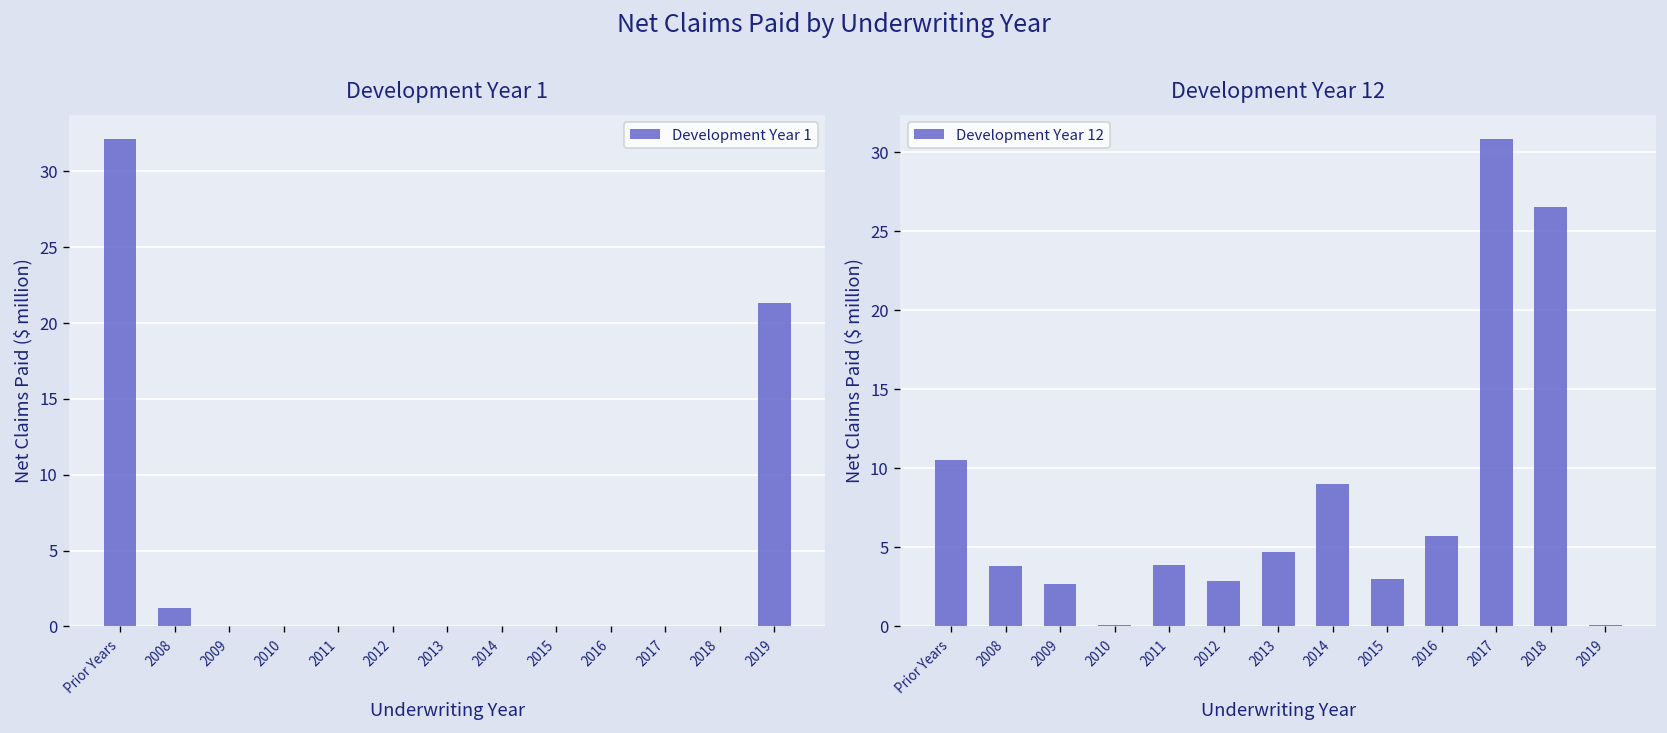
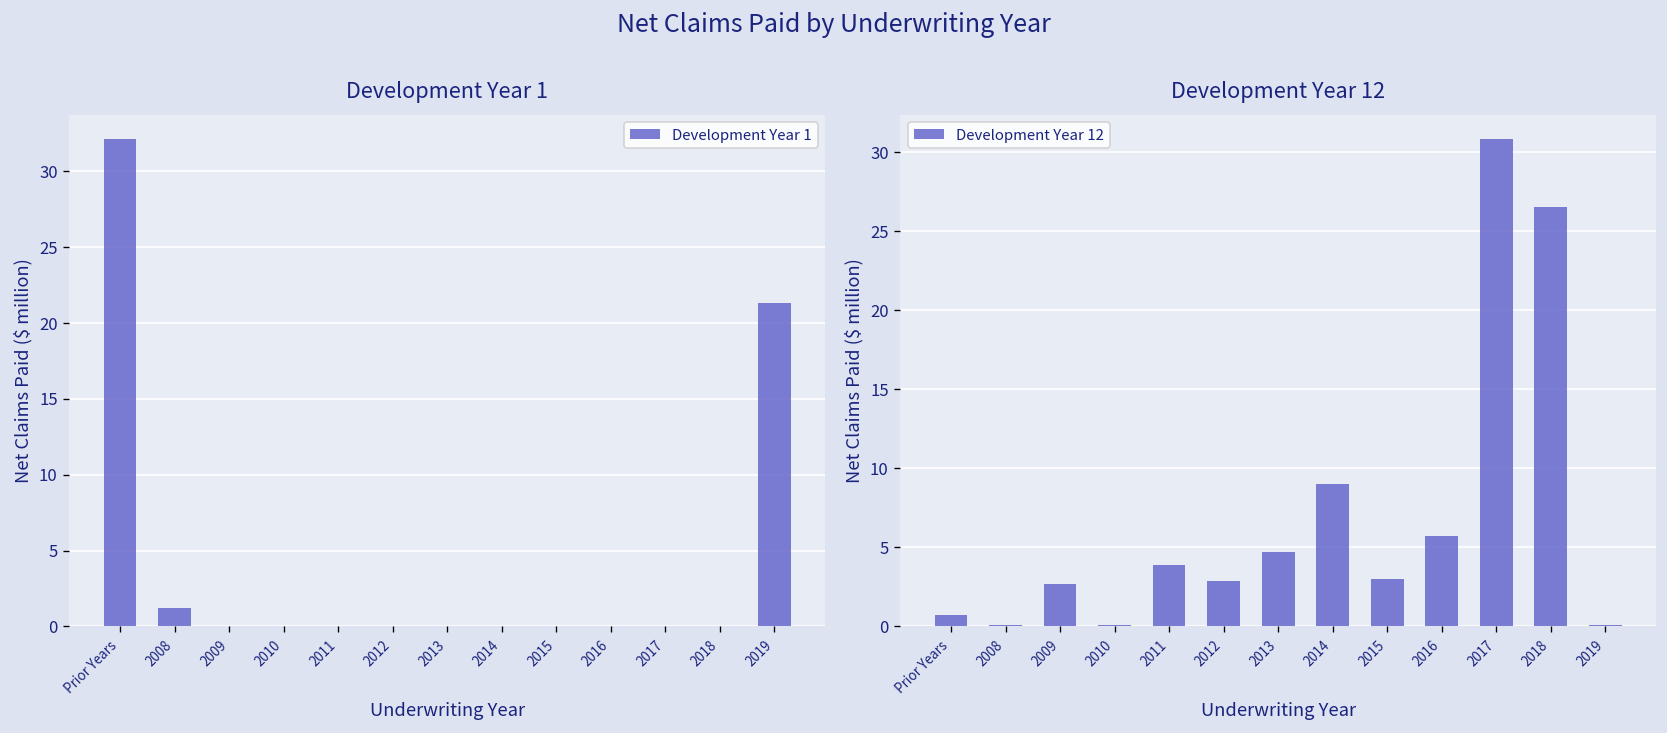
Development Year 12, Prior Years: 10.5 -> 0.7
Development Year 12, 2008: 3.8 -> 0.1
